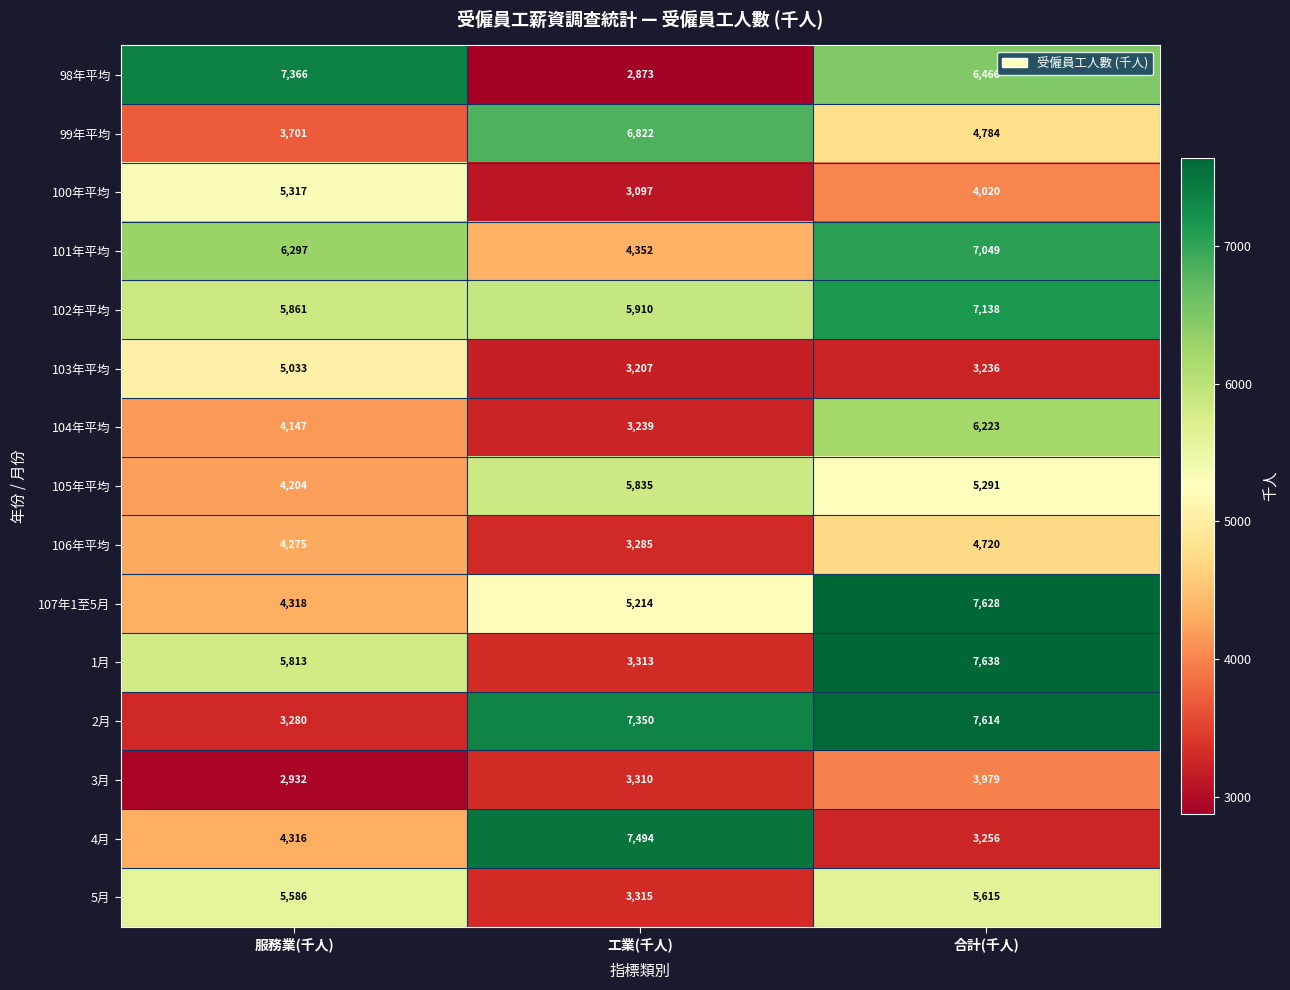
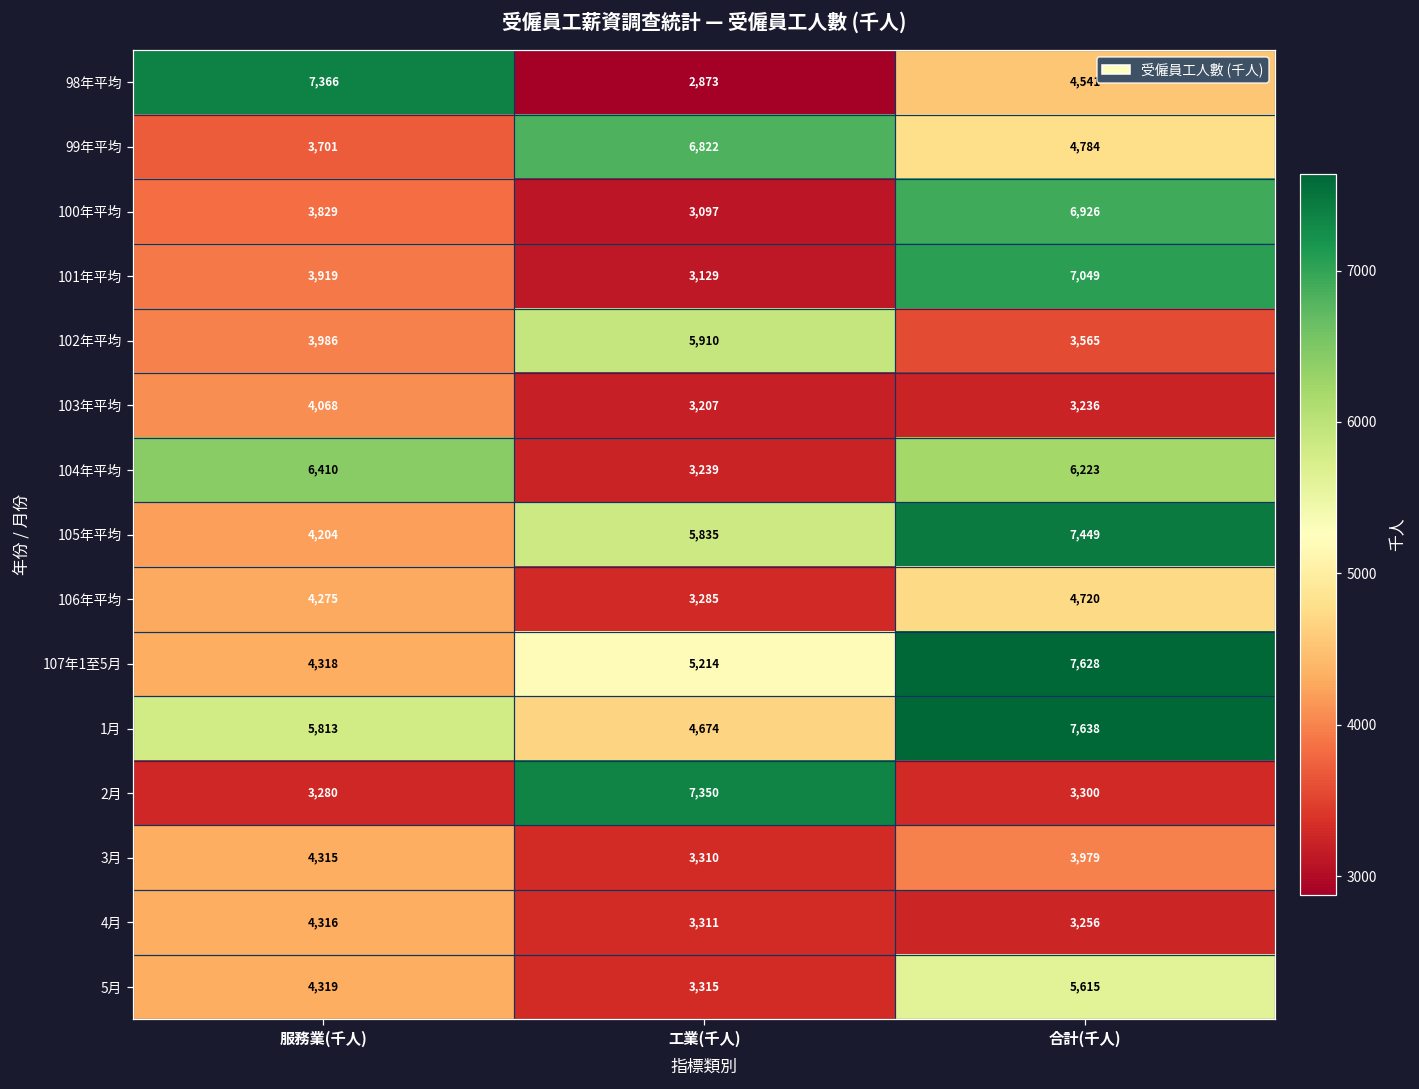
98年平均, 合計(千人): 6,466 -> 4,541
100年平均, 服務業(千人): 5,317 -> 3,829
100年平均, 合計(千人): 4,020 -> 6,926
101年平均, 服務業(千人): 6,297 -> 3,919
101年平均, 工業(千人): 4,352 -> 3,129
102年平均, 服務業(千人): 5,861 -> 3,986
102年平均, 合計(千人): 7,138 -> 3,565
103年平均, 服務業(千人): 5,033 -> 4,068
104年平均, 服務業(千人): 4,147 -> 6,410
105年平均, 合計(千人): 5,291 -> 7,449
1月, 工業(千人): 3,313 -> 4,674
2月, 合計(千人): 7,614 -> 3,300
3月, 服務業(千人): 2,932 -> 4,315
4月, 工業(千人): 7,494 -> 3,311
5月, 服務業(千人): 5,586 -> 4,319
